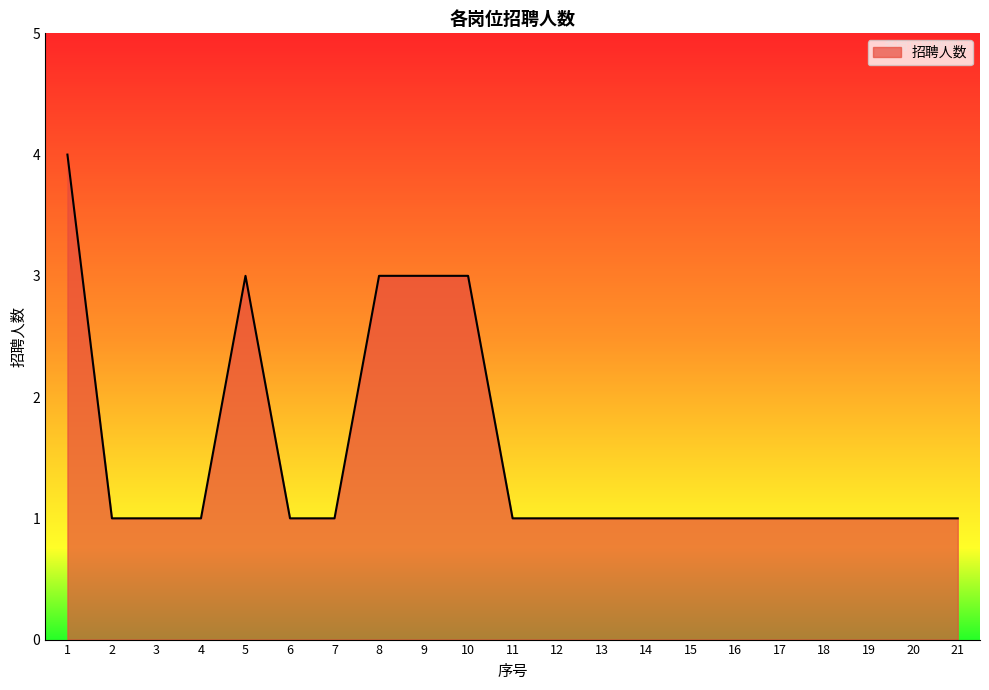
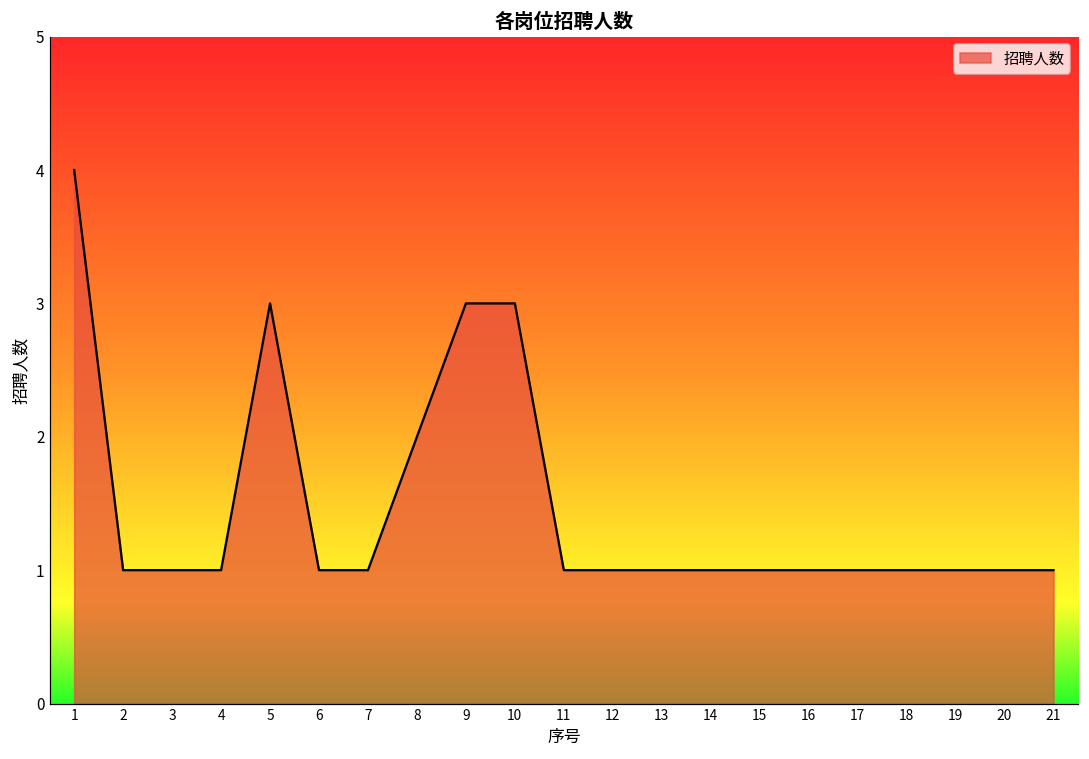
8: 3 -> 2
